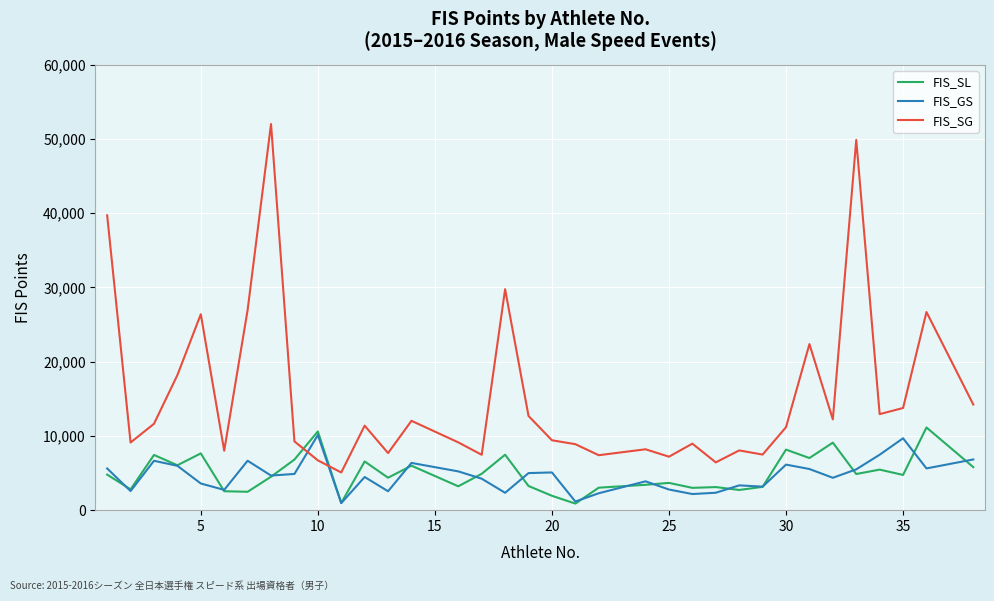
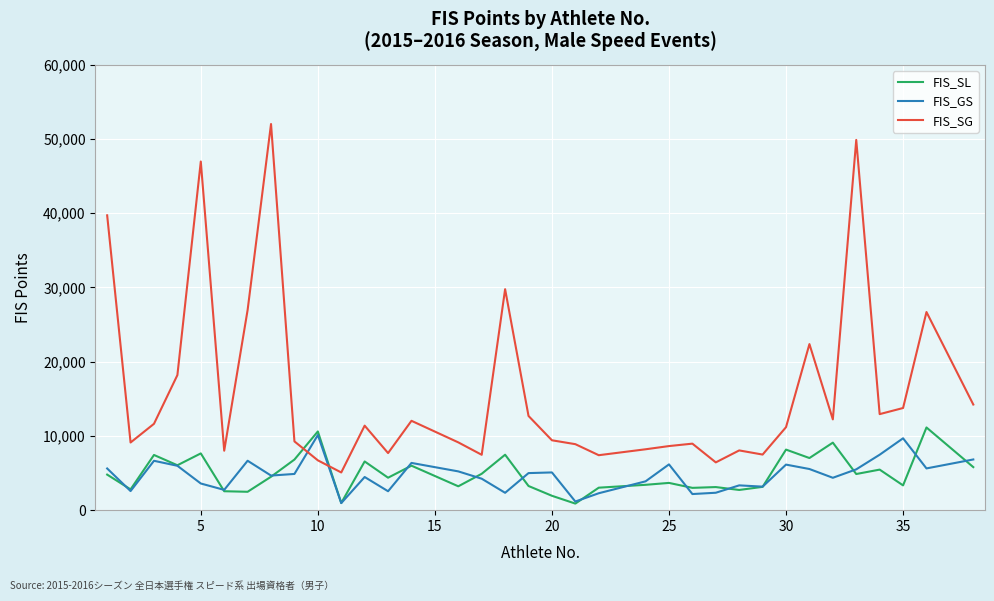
FIS_SG, 5: 26,000 -> 47,000
FIS_GS, 25: 3,000 -> 6,000
FIS_SG, 25: 7,000 -> 9,000
FIS_SL, 35: 5,000 -> 3,000
